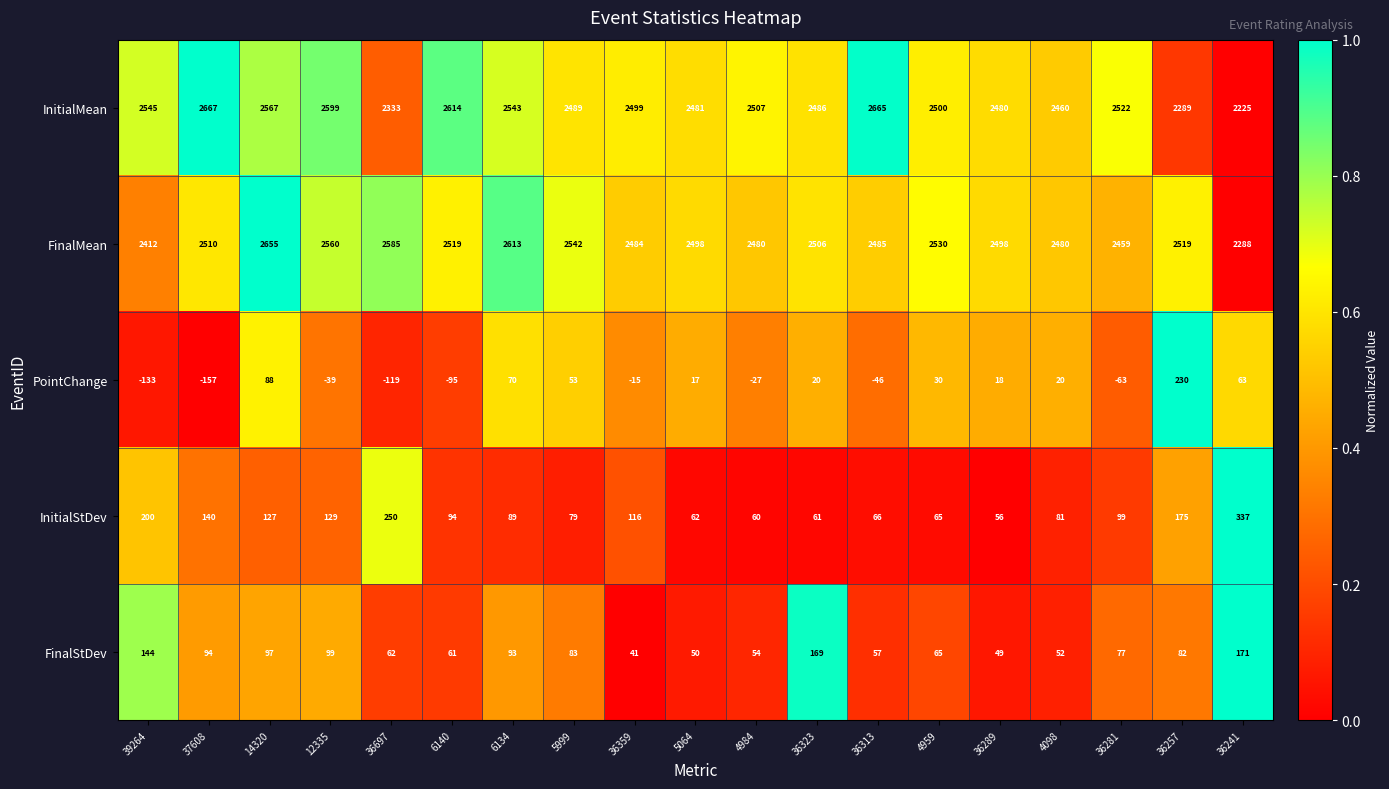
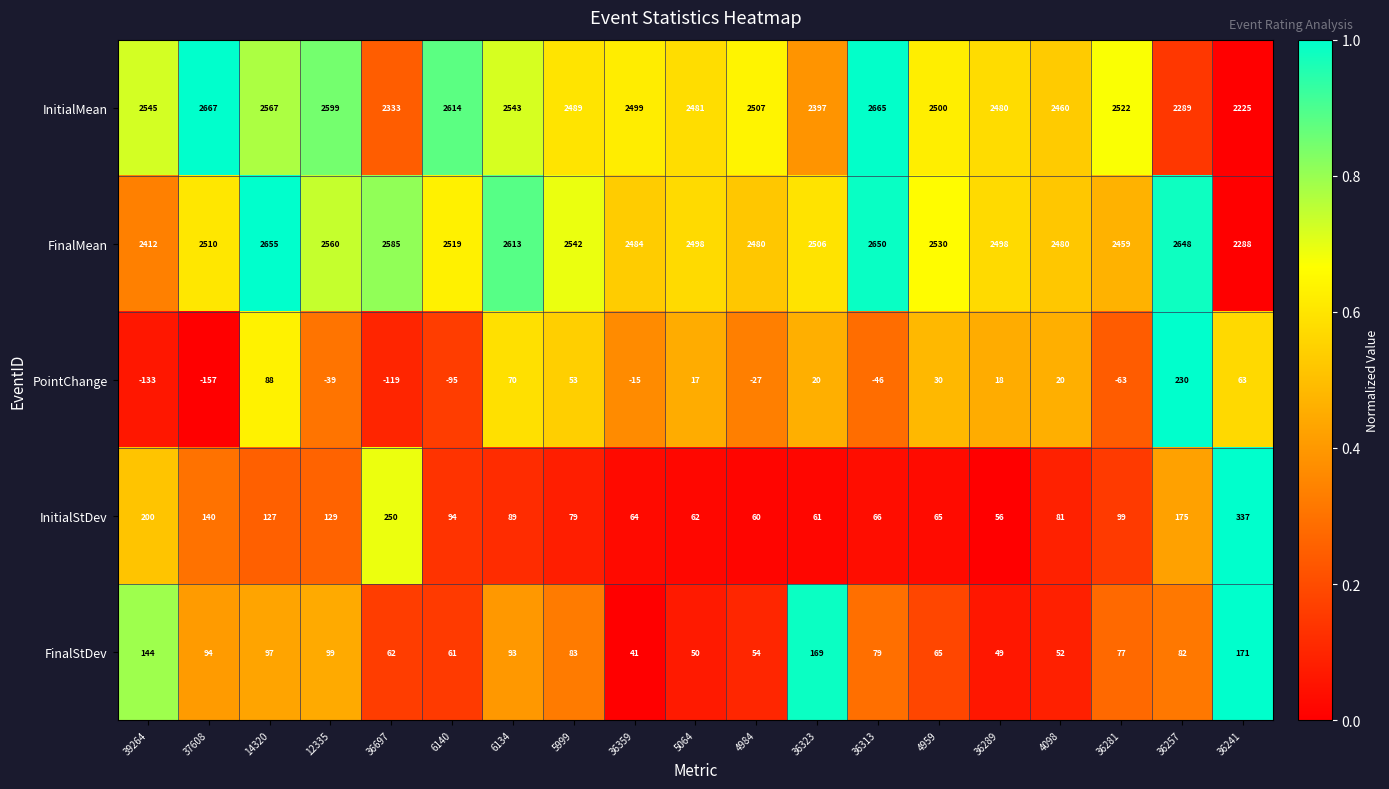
InitialMean, 36323: 2486 -> 2397
FinalMean, 36313: 2485 -> 2650
FinalMean, 36257: 2519 -> 2648
InitialStDev, 36359: 116 -> 64
FinalStDev, 36313: 57 -> 79
